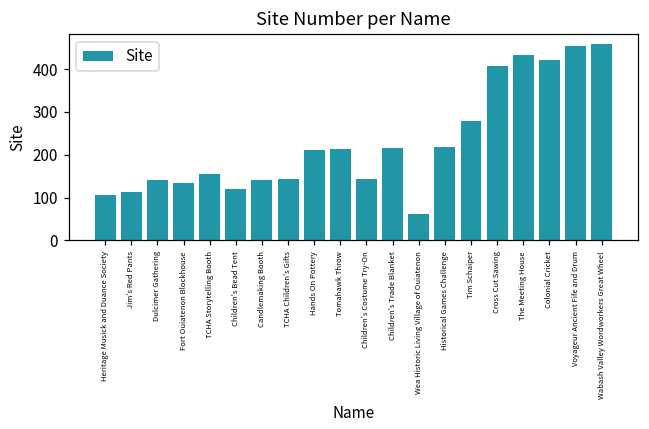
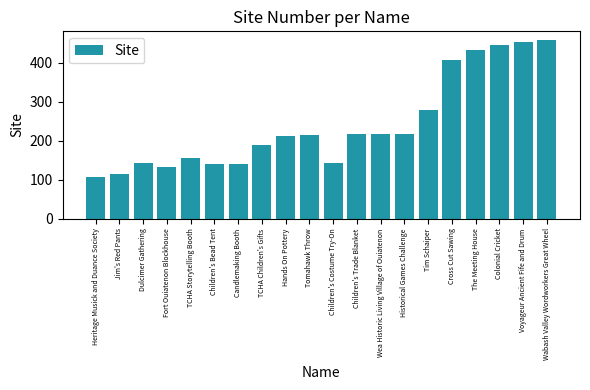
Children's Bead Tent: 120 -> 140
TCHA Children's Gifts: 140 -> 190
Wea Historic Living Village of Ouiatenon: 60 -> 220
Colonial Cricket: 420 -> 450
